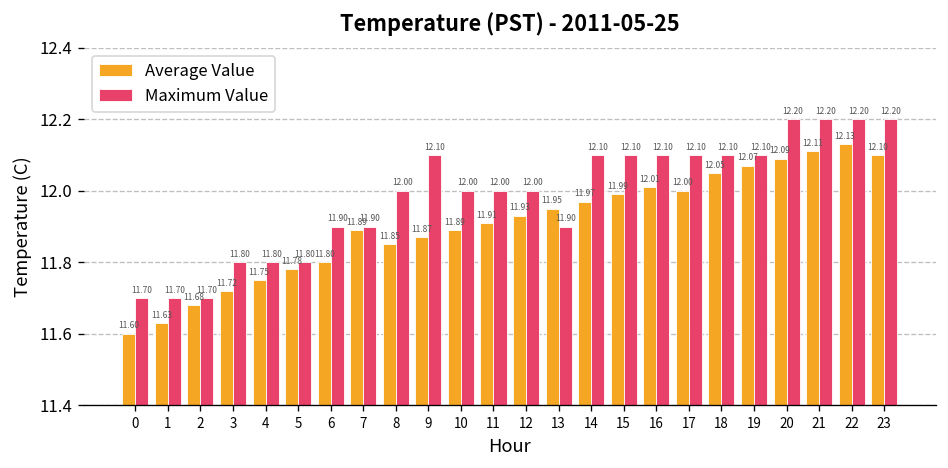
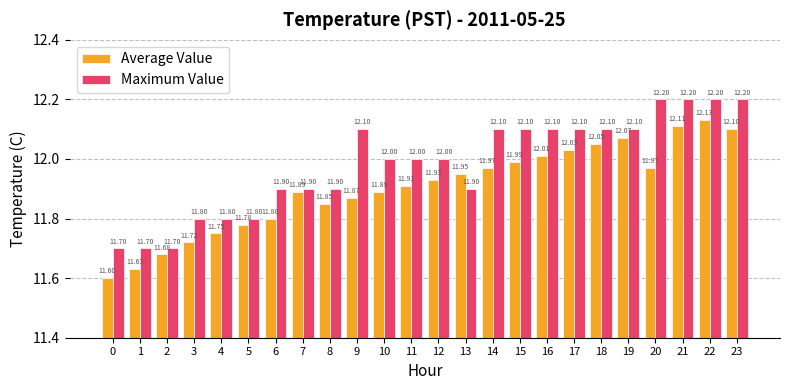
Maximum Value, 8: 12.00 -> 11.90
Average Value, 17: 12.00 -> 12.03
Average Value, 20: 12.09 -> 11.97
